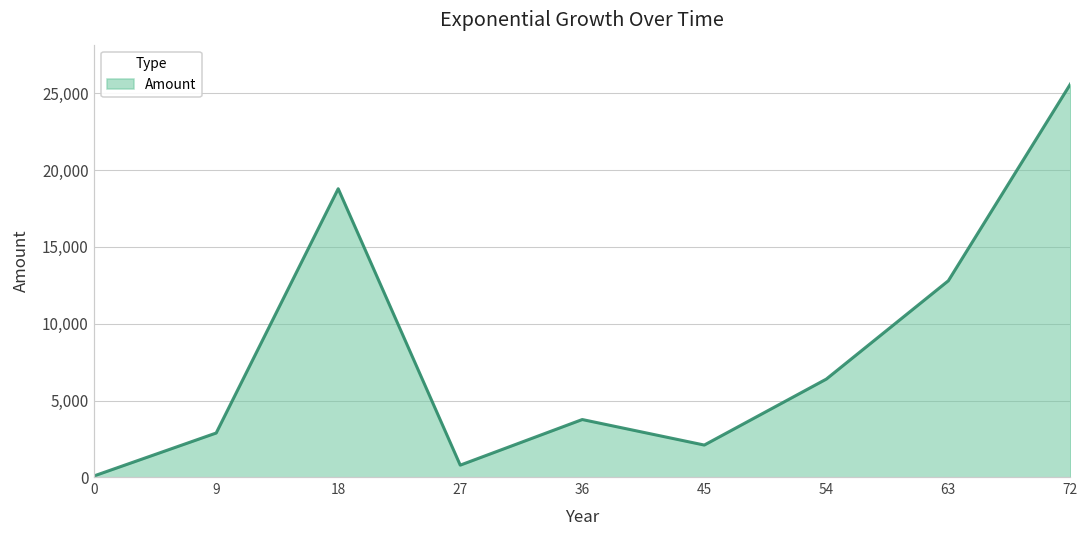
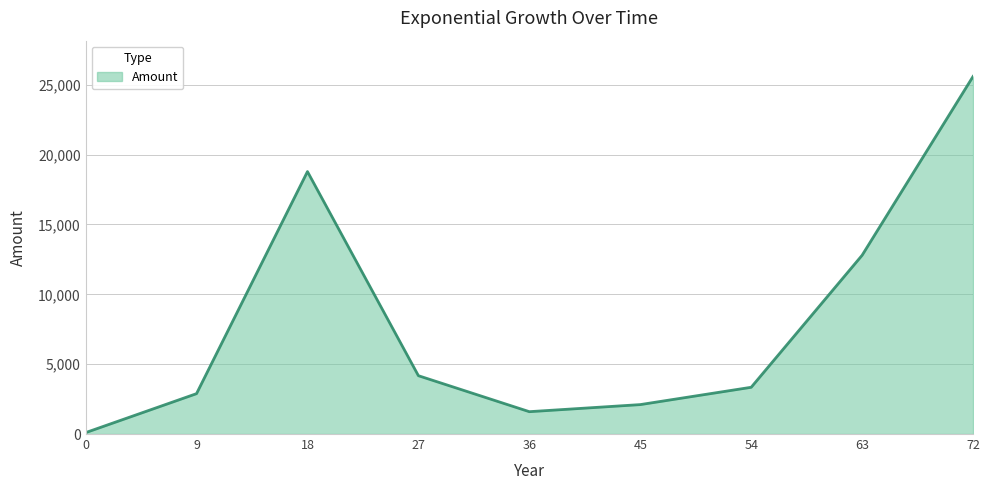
27: 800 -> 4,200
36: 3,800 -> 1,600
54: 6,400 -> 3,300
